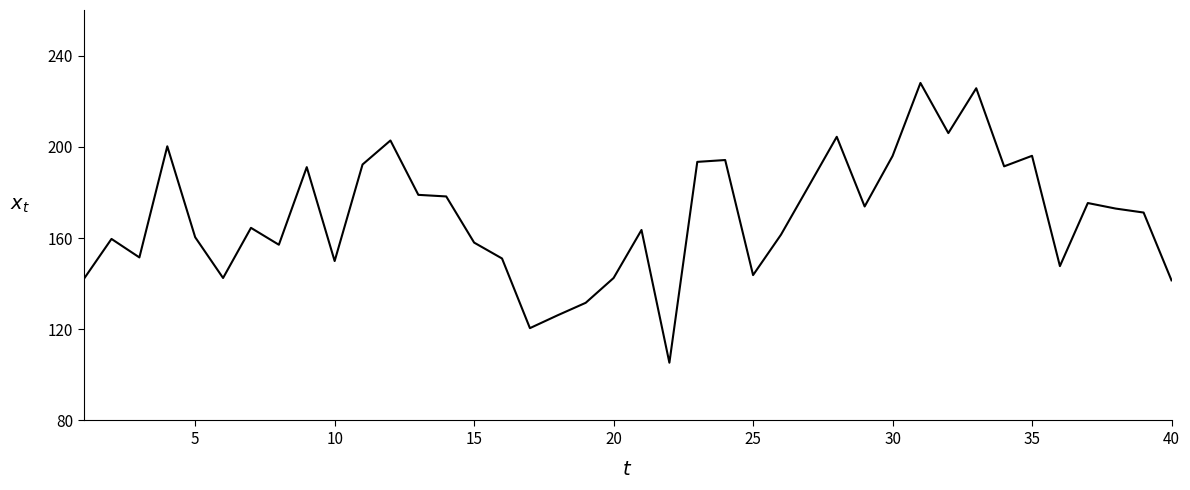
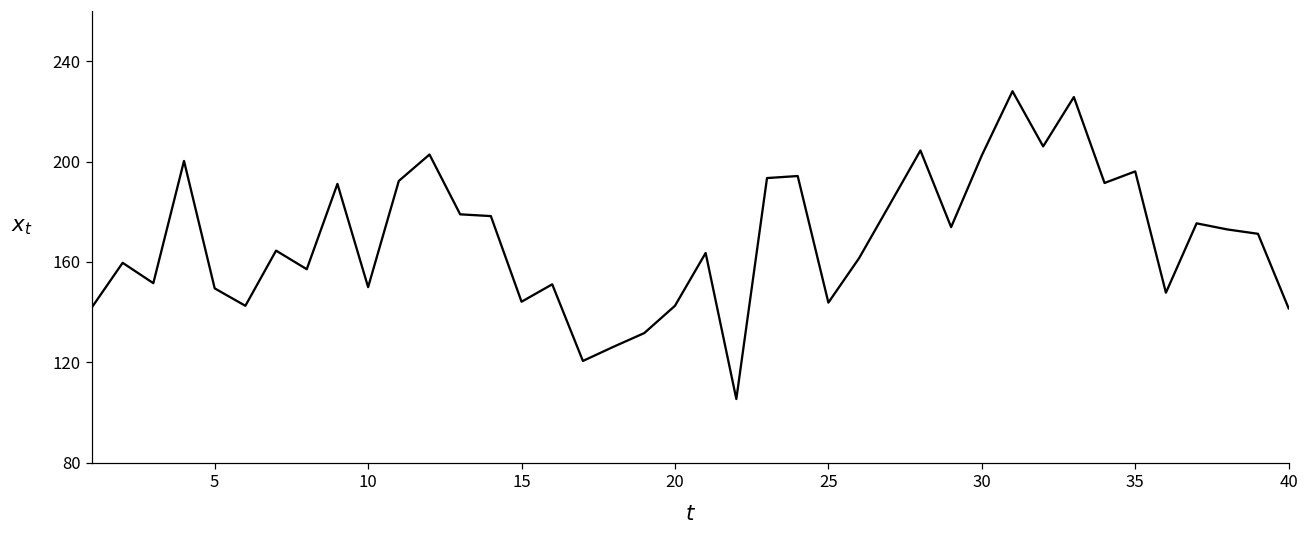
5: 160 -> 149
15: 158 -> 144
30: 196 -> 202
